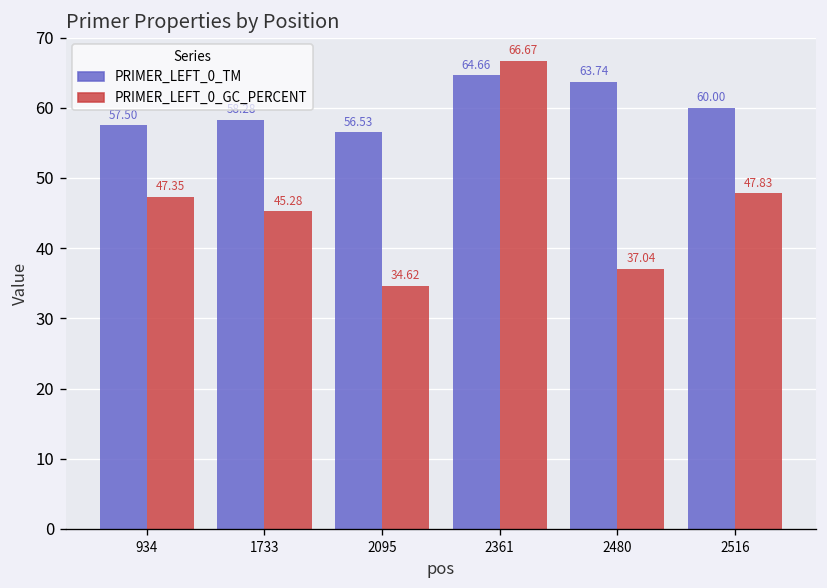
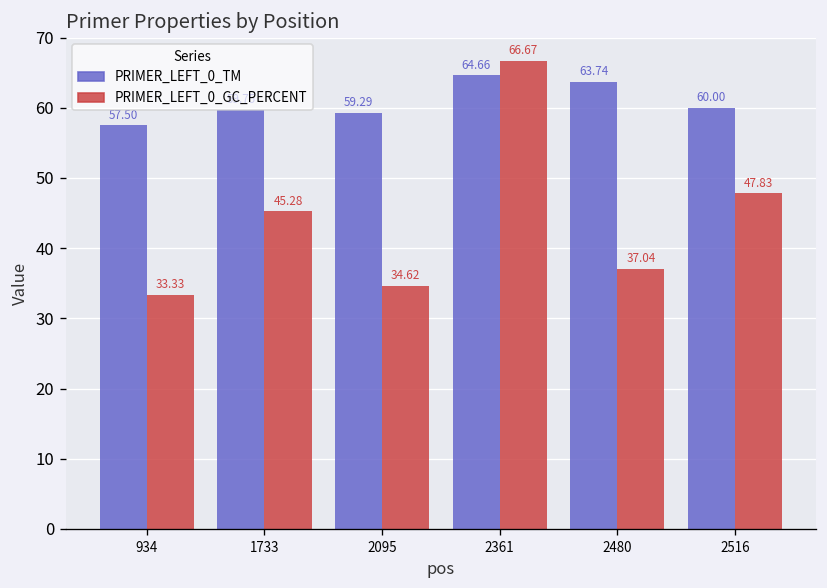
PRIMER_LEFT_0_GC_PERCENT, 934: 47.35 -> 33.33
PRIMER_LEFT_0_TM, 1733: 58 -> 60
PRIMER_LEFT_0_TM, 2095: 56.53 -> 59.29
